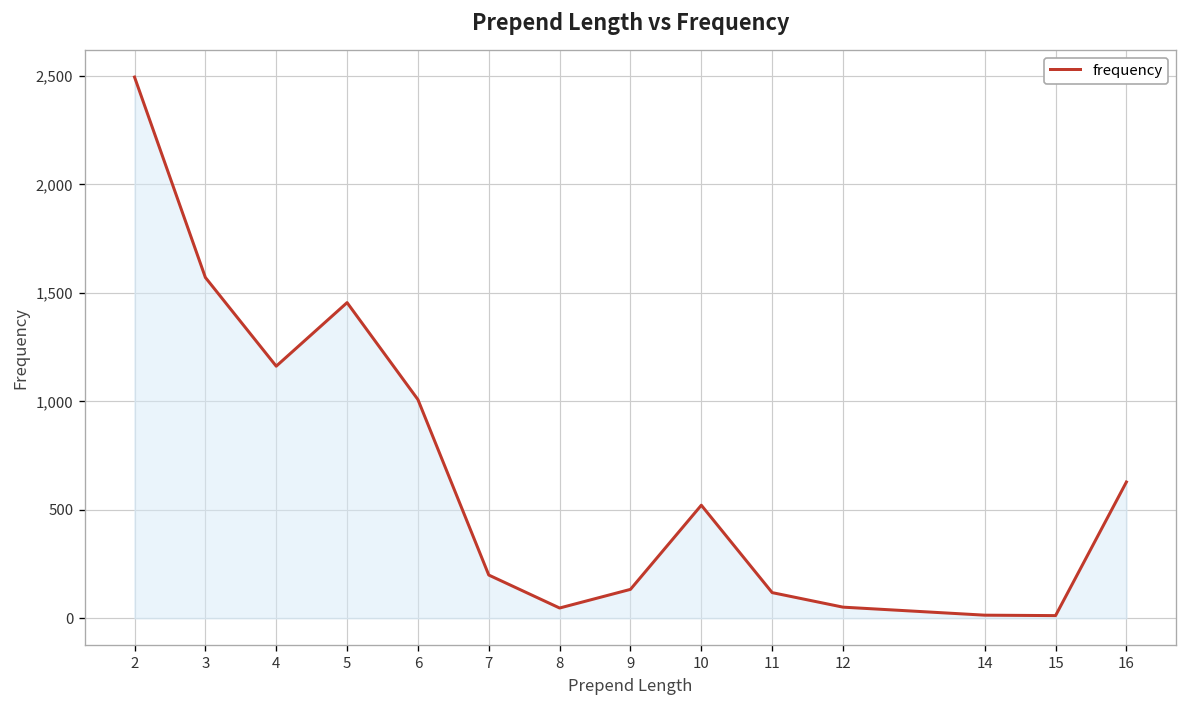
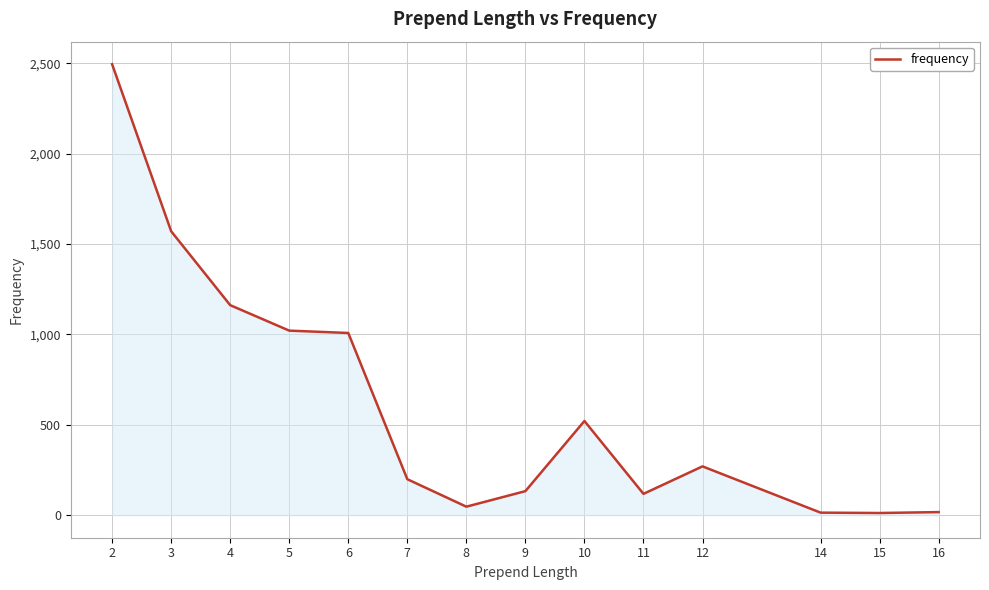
5: 1,460 -> 1,020
12: 50 -> 270
16: 630 -> 20
